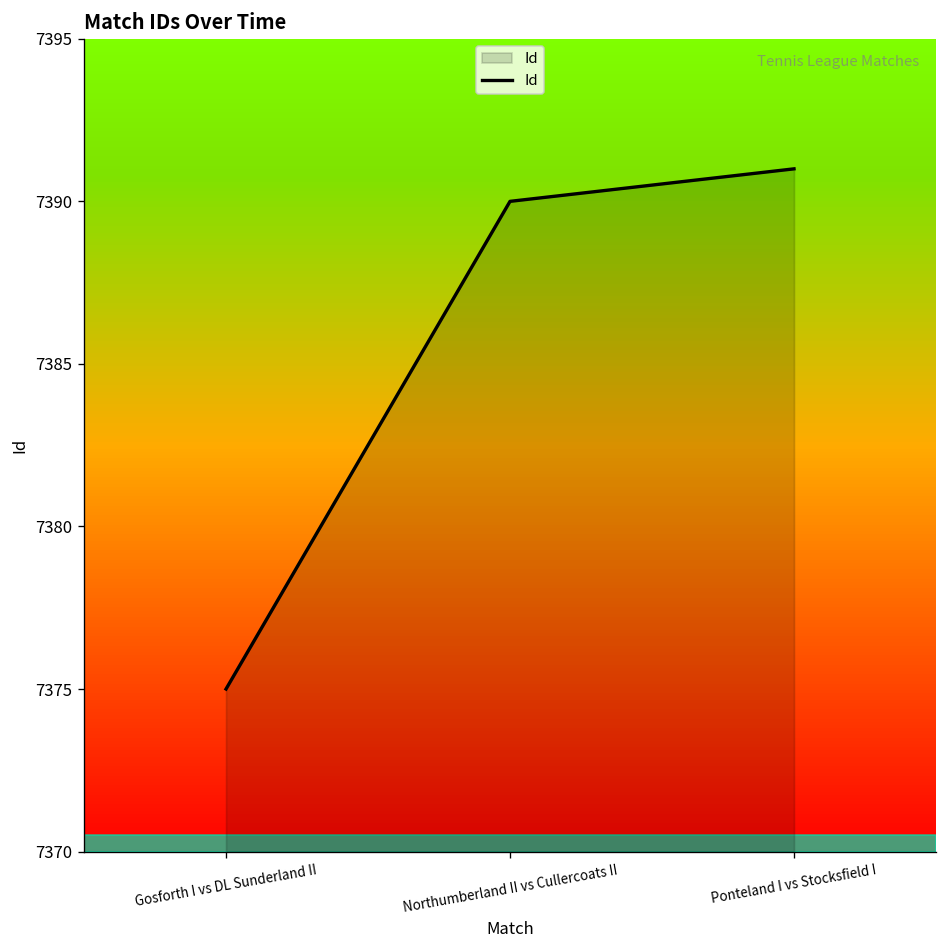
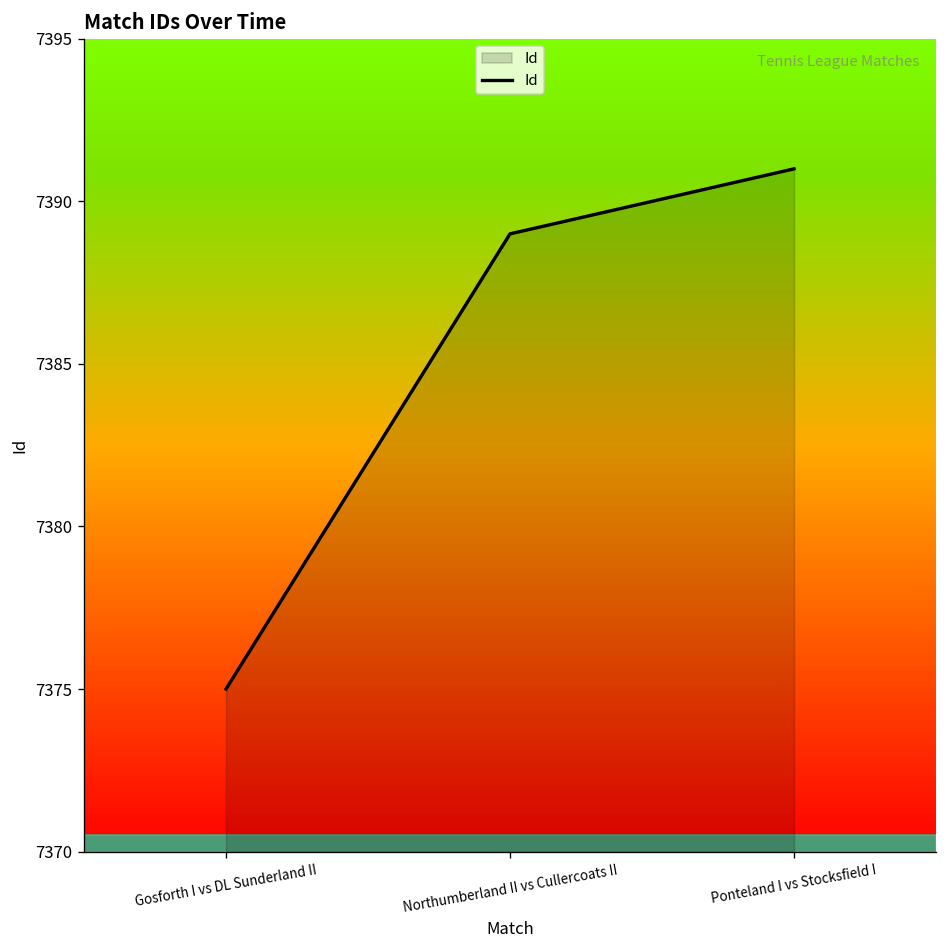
Northumberland II vs Cullercoats II: 7390 -> 7389
